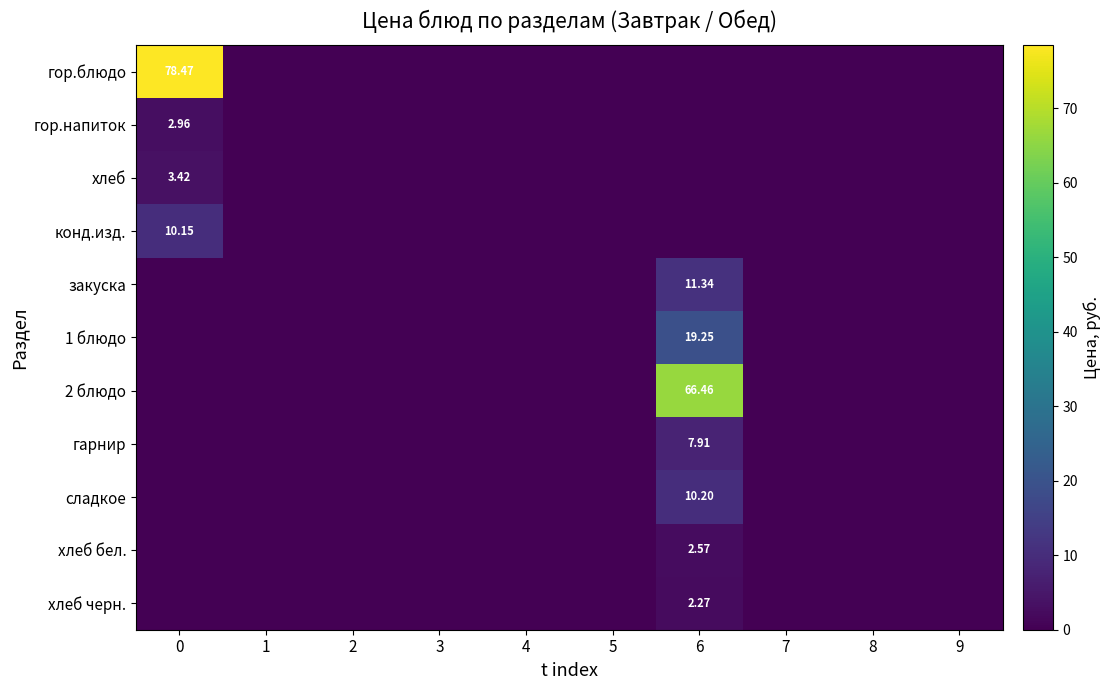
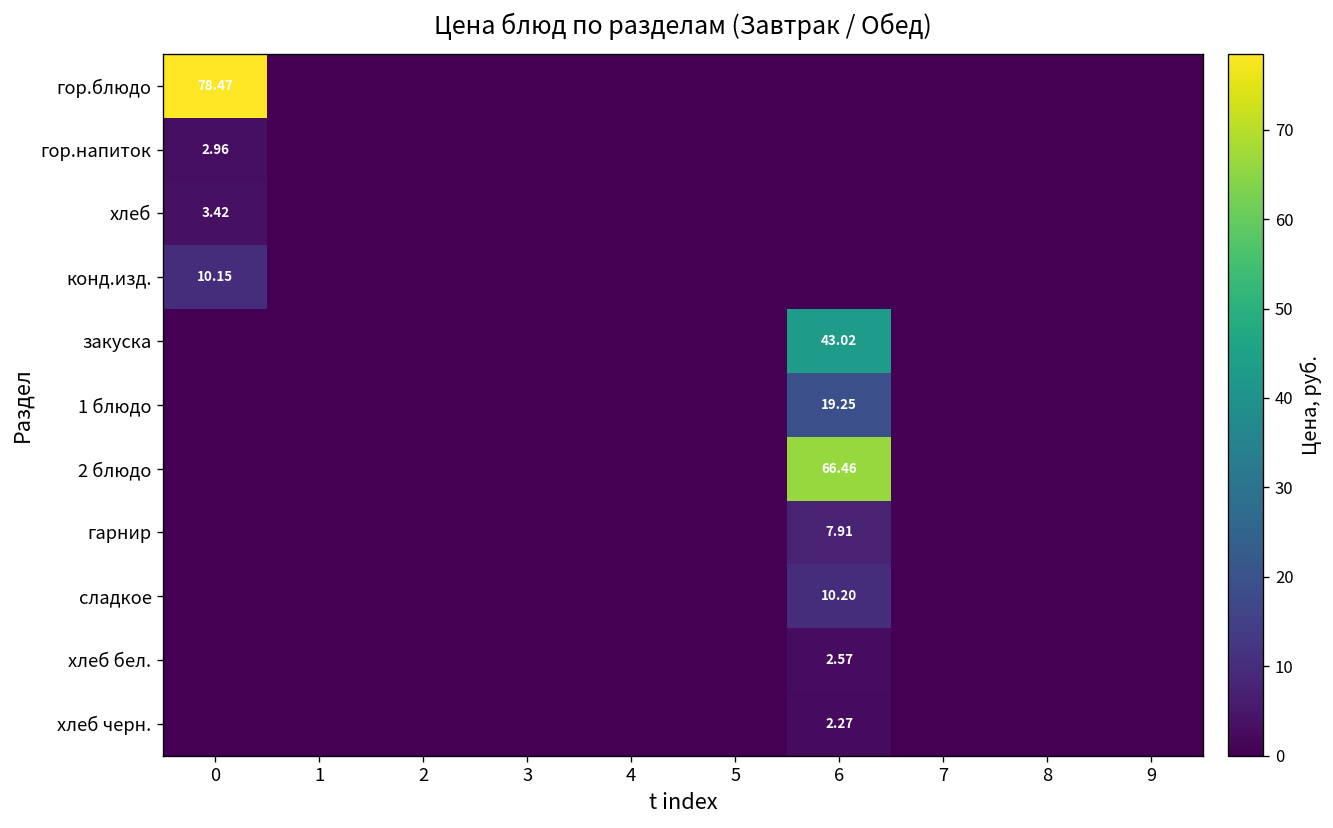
закуска, 6: 11.34 -> 43.02
